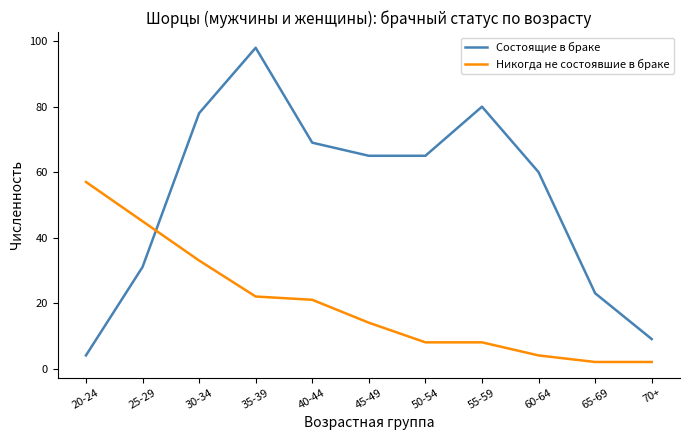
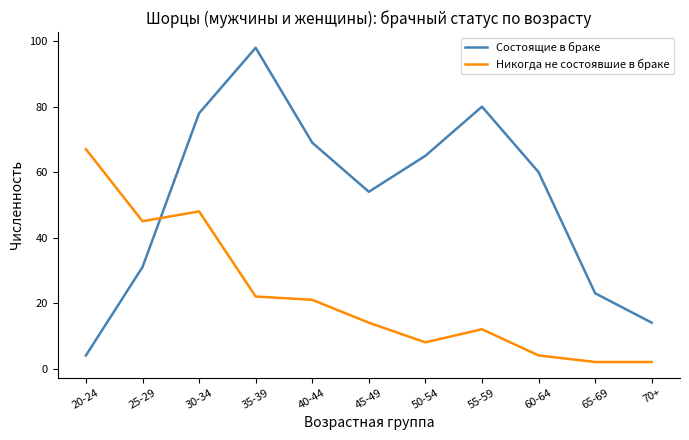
Никогда не состоявшие в браке, 20-24: 57 -> 67
Никогда не состоявшие в браке, 30-34: 33 -> 48
Состоящие в браке, 45-49: 65 -> 54
Никогда не состоявшие в браке, 55-59: 8 -> 12
Состоящие в браке, 70+: 9 -> 14
